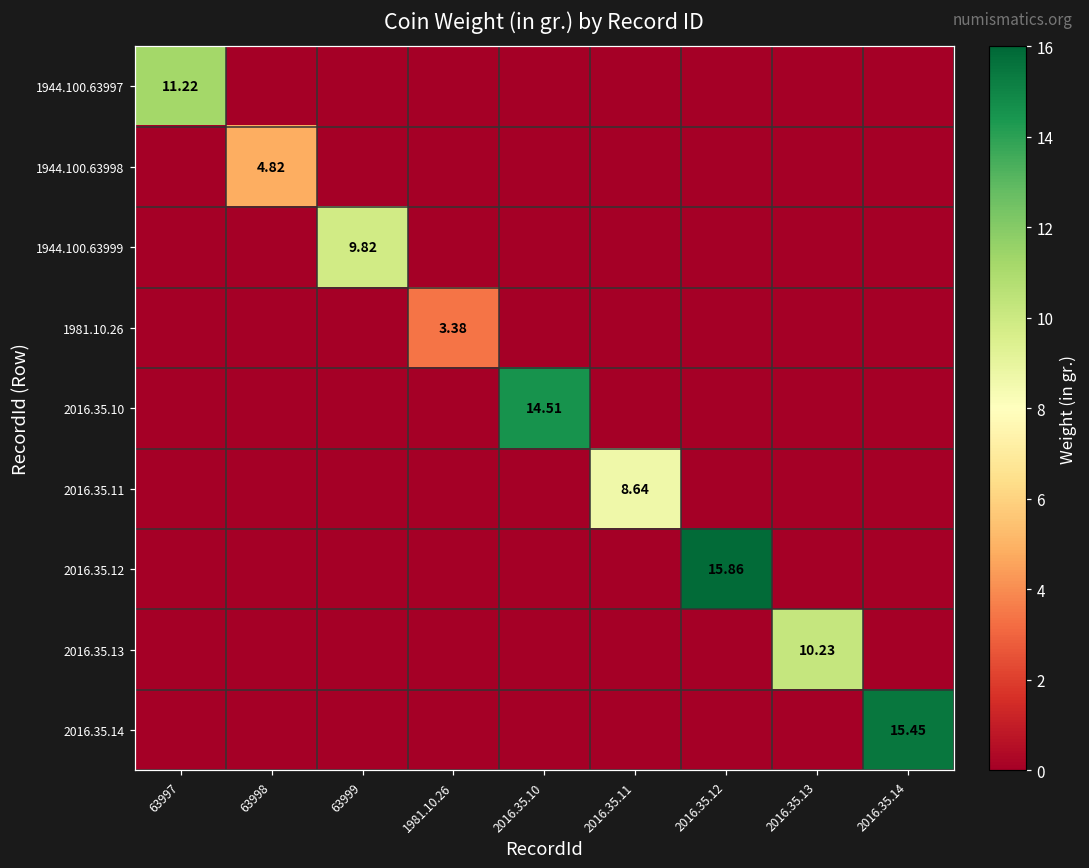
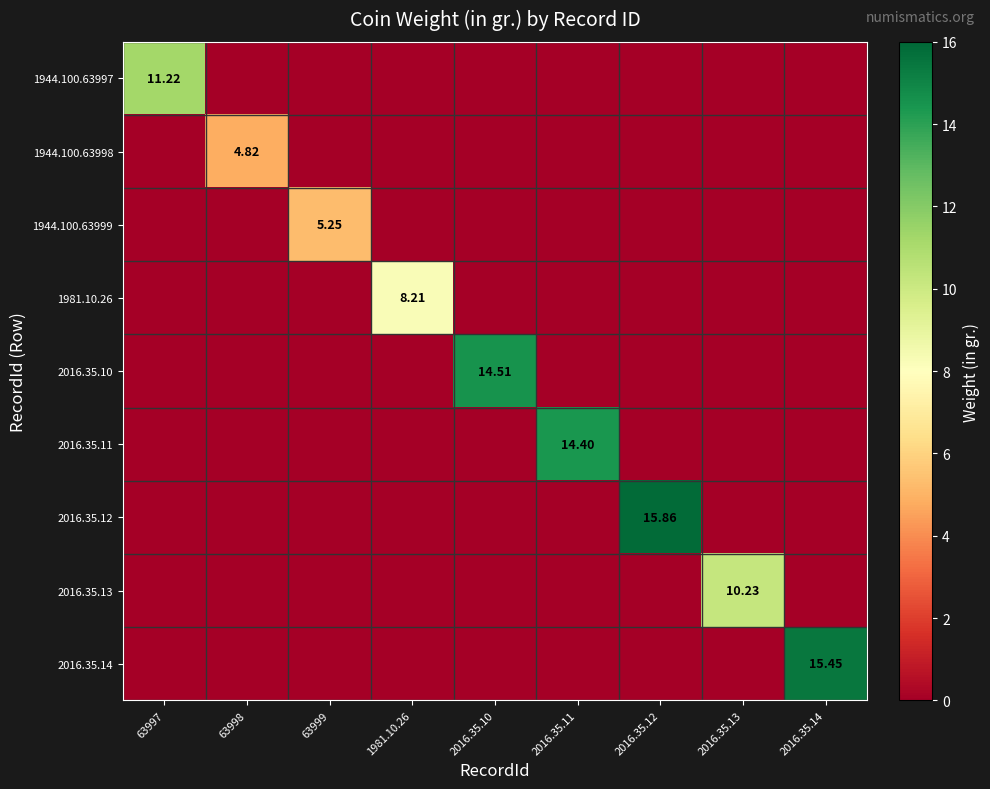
1944.100.63999, 63999: 9.82 -> 5.25
1981.10.26, 1981.10.26: 3.38 -> 8.21
2016.35.11, 2016.35.11: 8.64 -> 14.40
